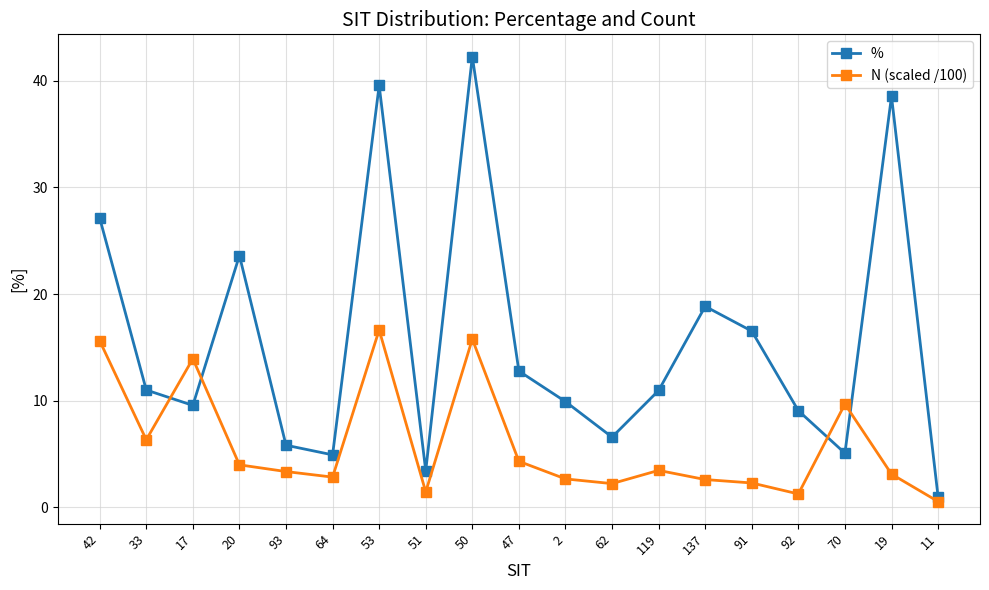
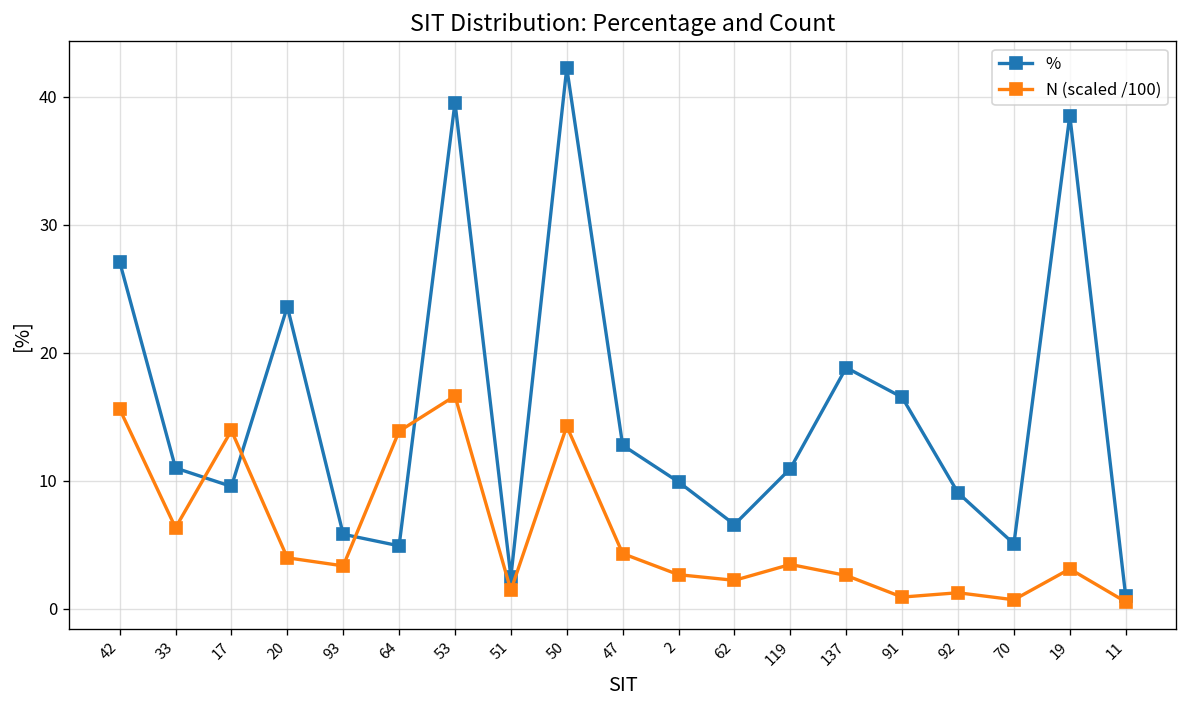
N (scaled /100), 64: 2.8 -> 13.9
%, 51: 3.4 -> 2.5
N (scaled /100), 50: 15.8 -> 14.3
N (scaled /100), 91: 2.3 -> 0.9
N (scaled /100), 70: 9.7 -> 0.7
